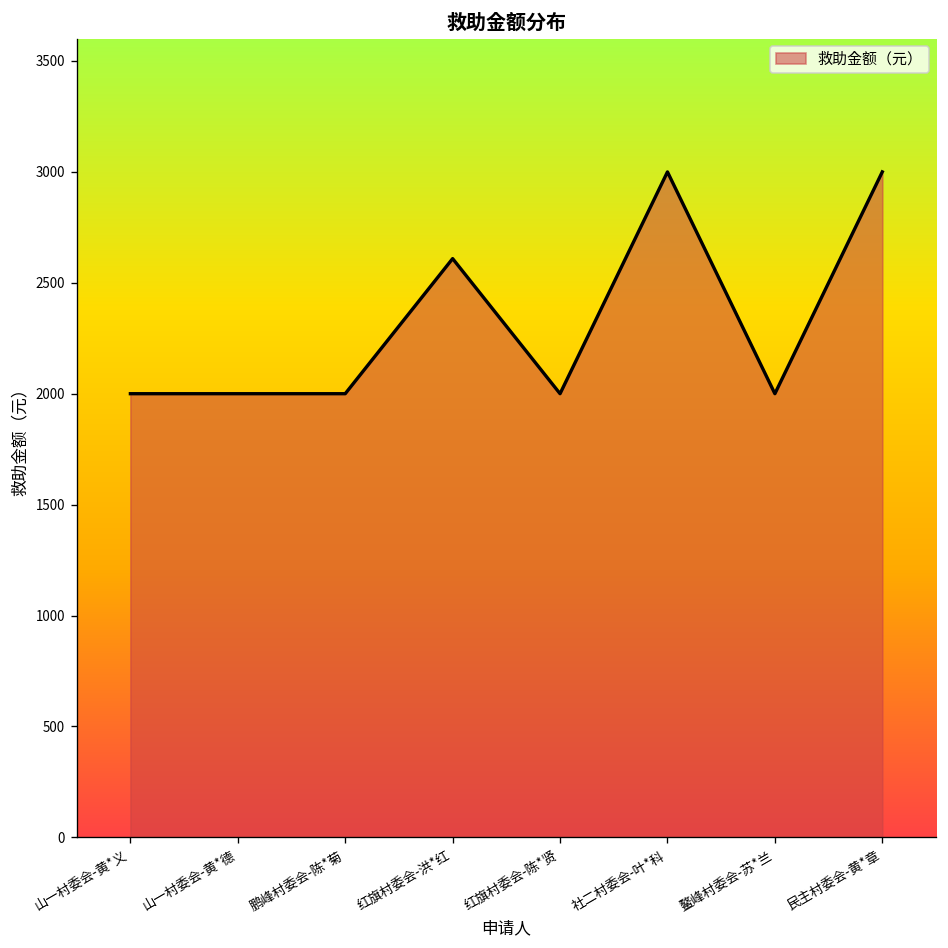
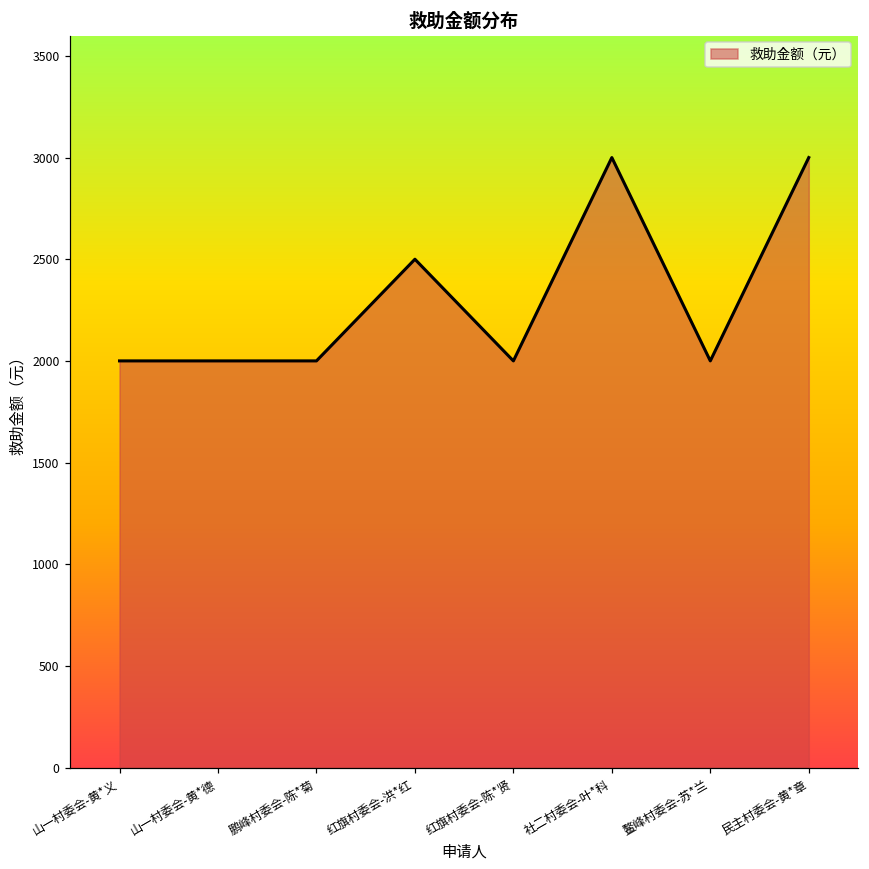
红旗村委会-洪*红: 2610 -> 2500
